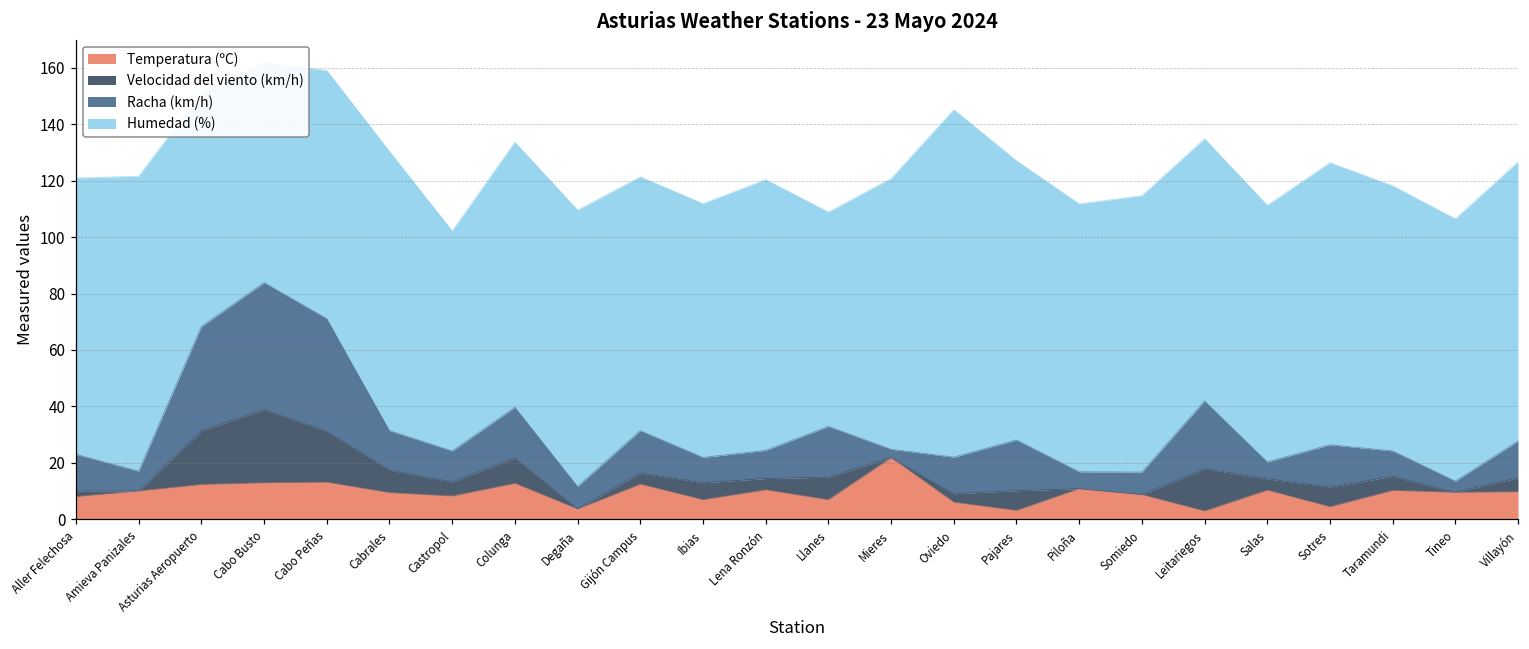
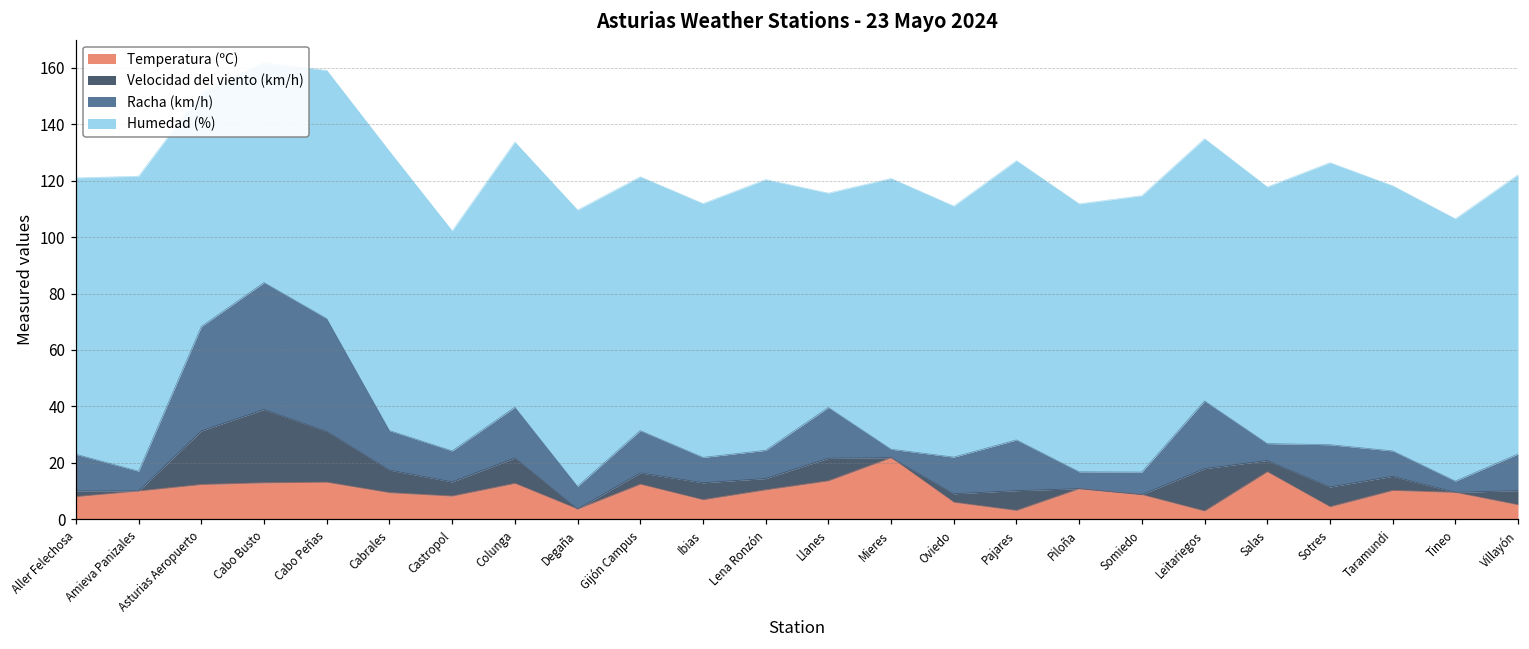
Temperatura (ºC), Llanes: 7 -> 14
Humedad (%), Oviedo: 123 -> 89
Temperatura (ºC), Salas: 10 -> 17
Temperatura (ºC), Villayón: 10 -> 5
